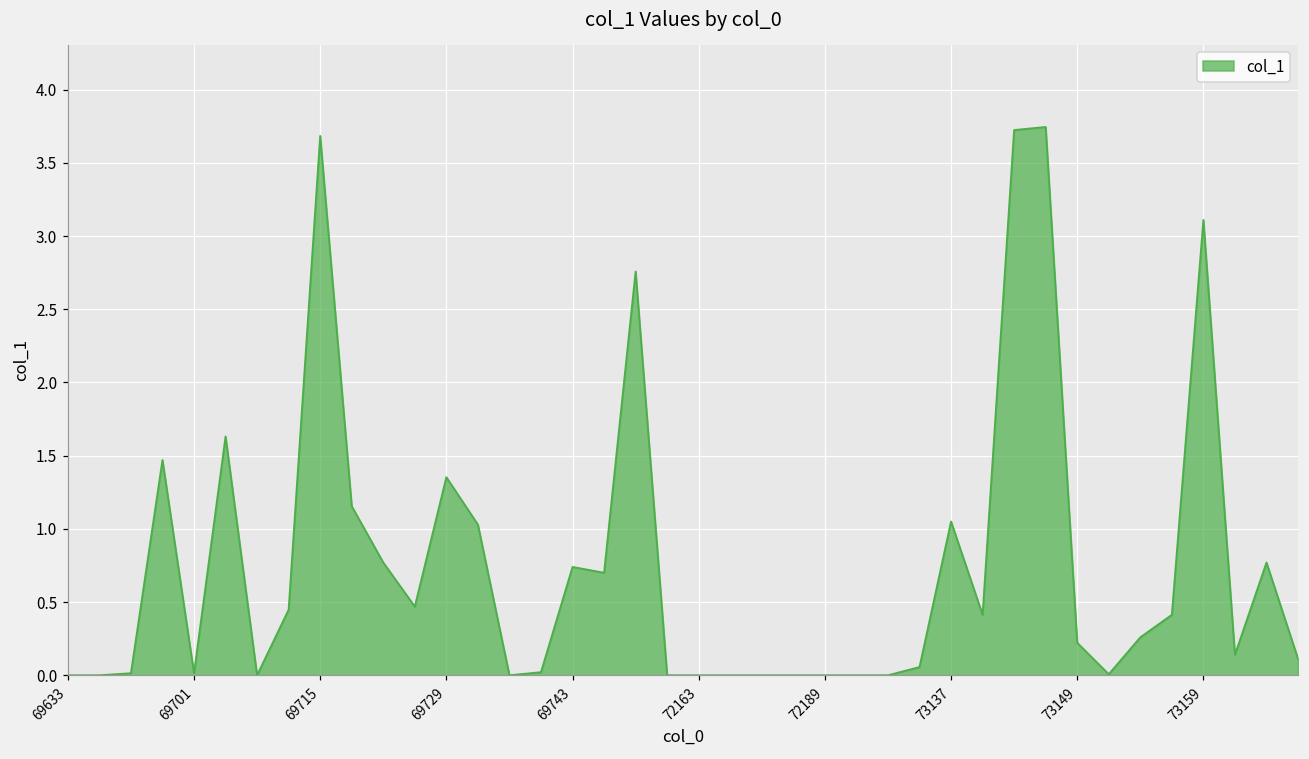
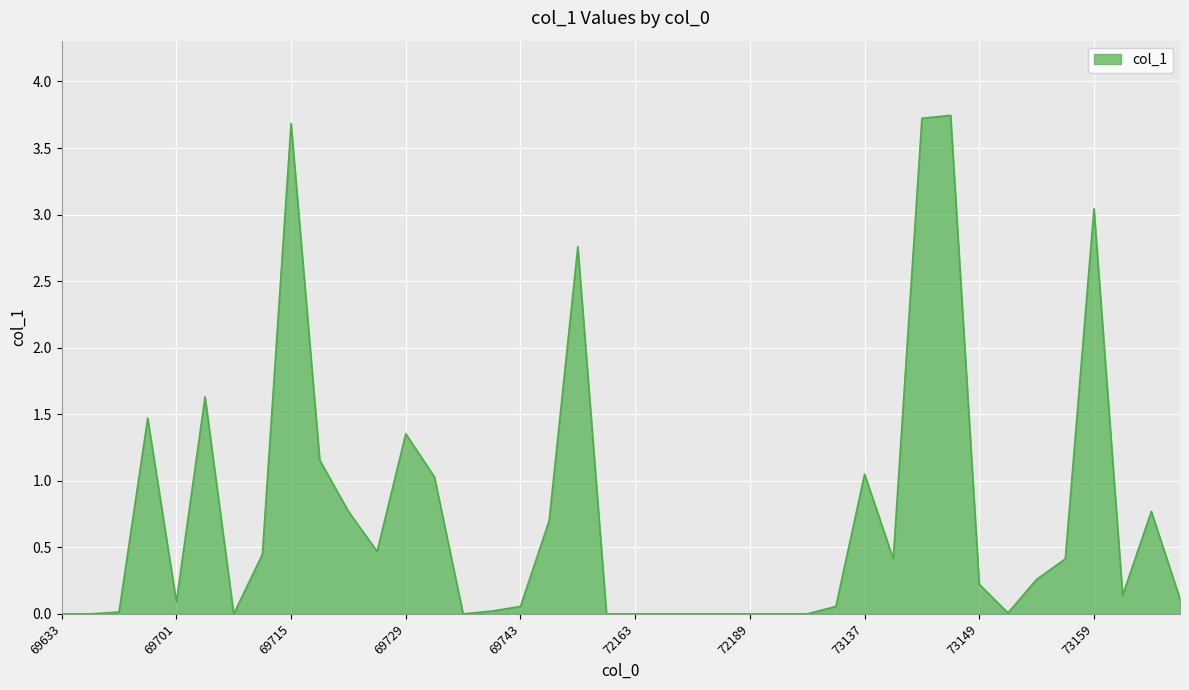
69701: 0.01 -> 0.09
69743: 0.74 -> 0.06
73159: 3.11 -> 3.05
